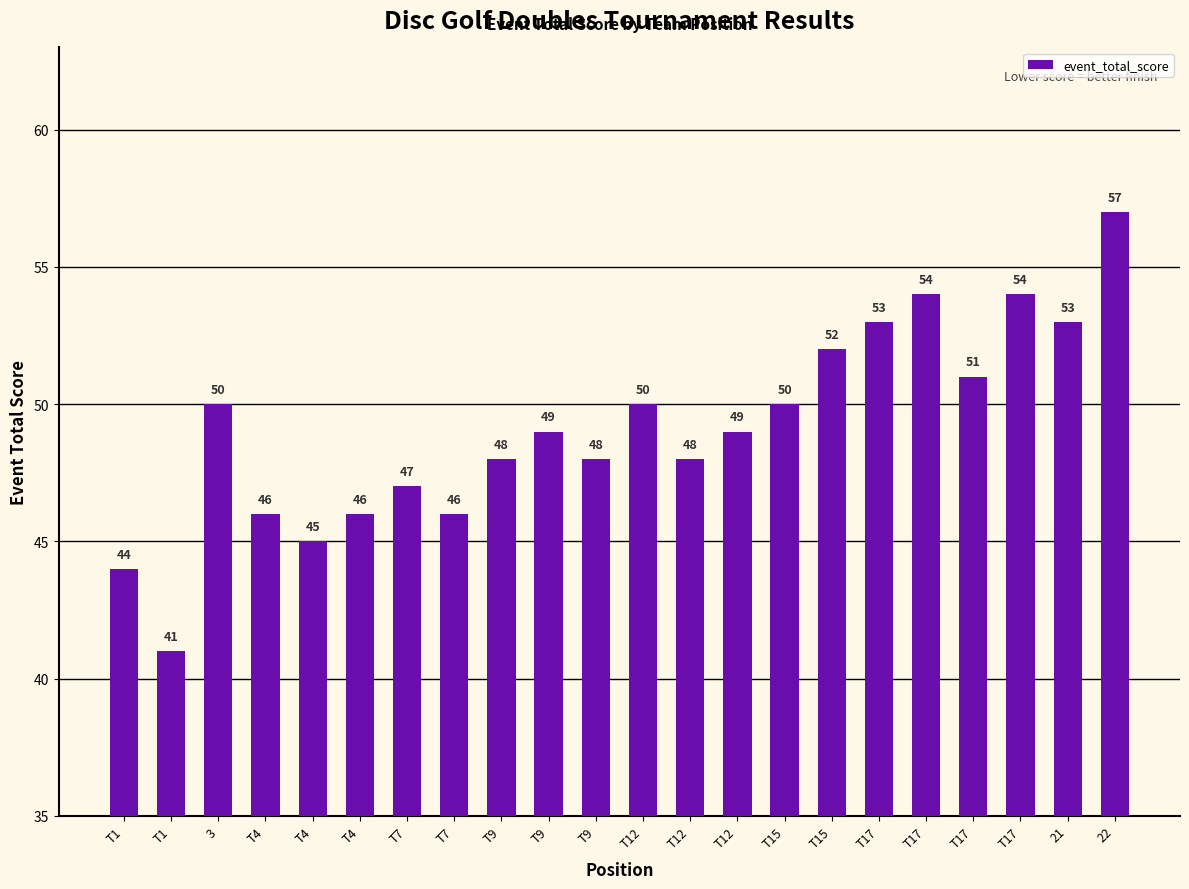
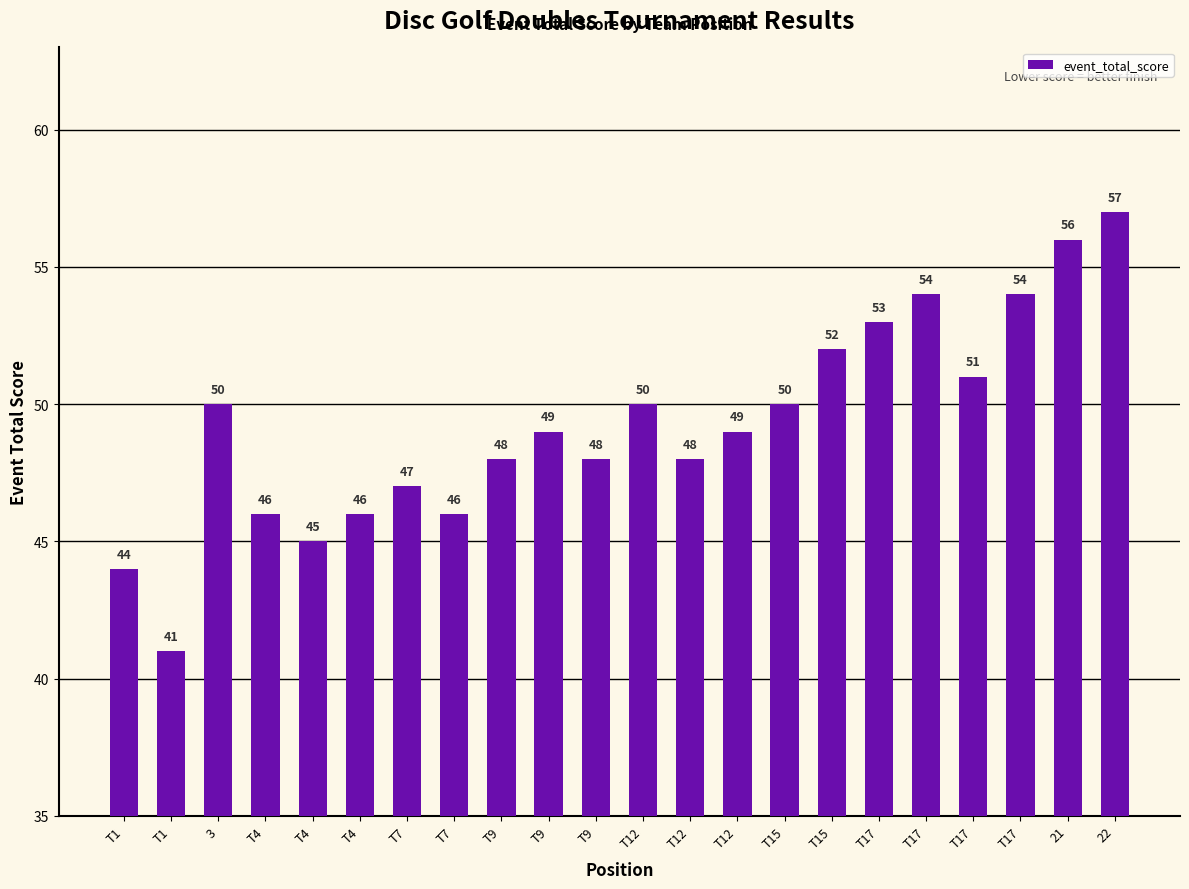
21: 53 -> 56
